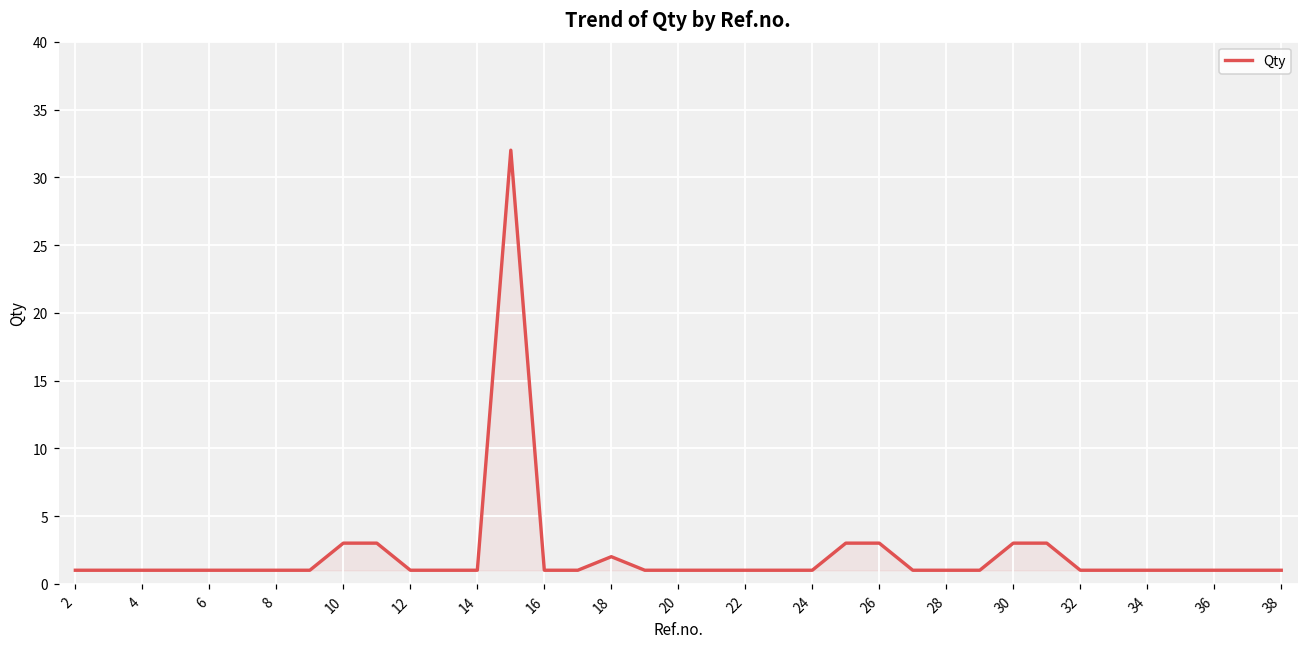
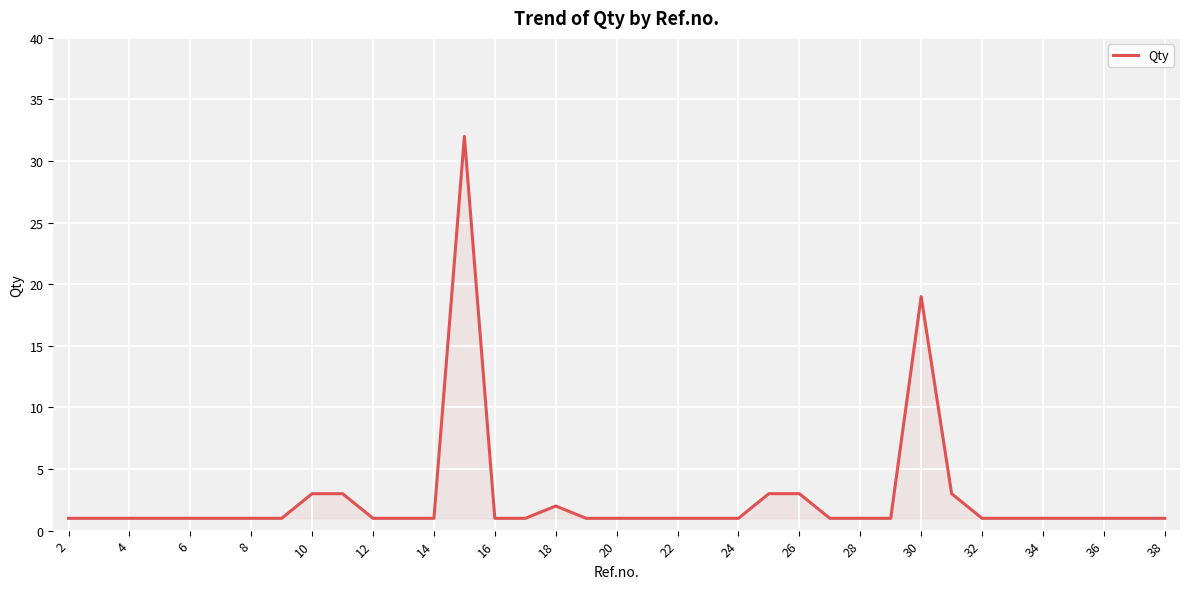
30: 3 -> 19
